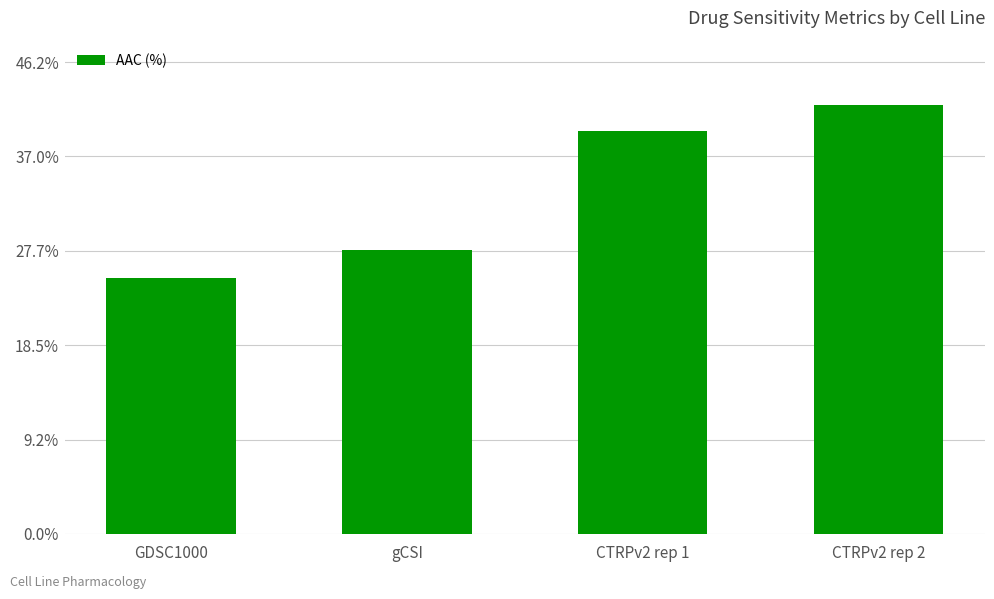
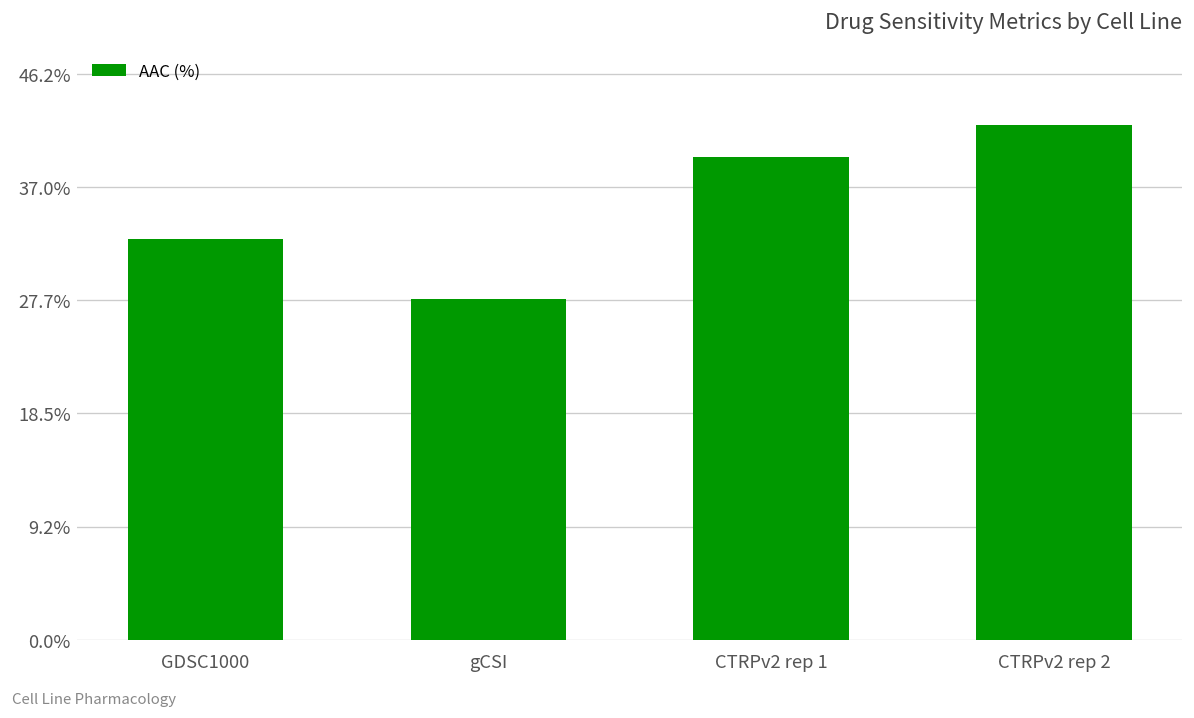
GDSC1000: 25.1% -> 32.7%
